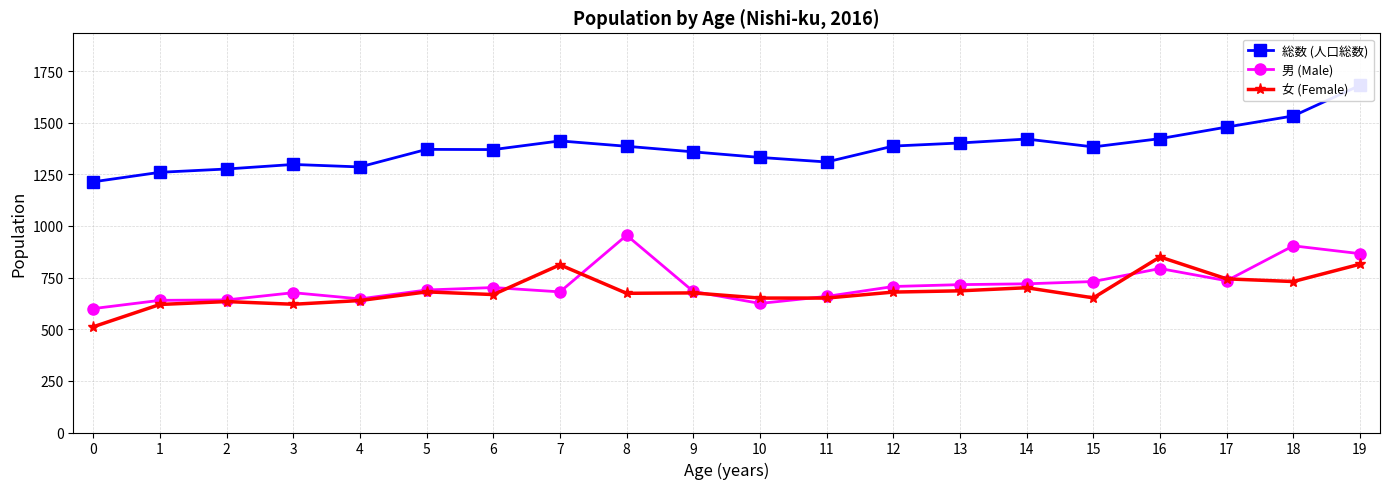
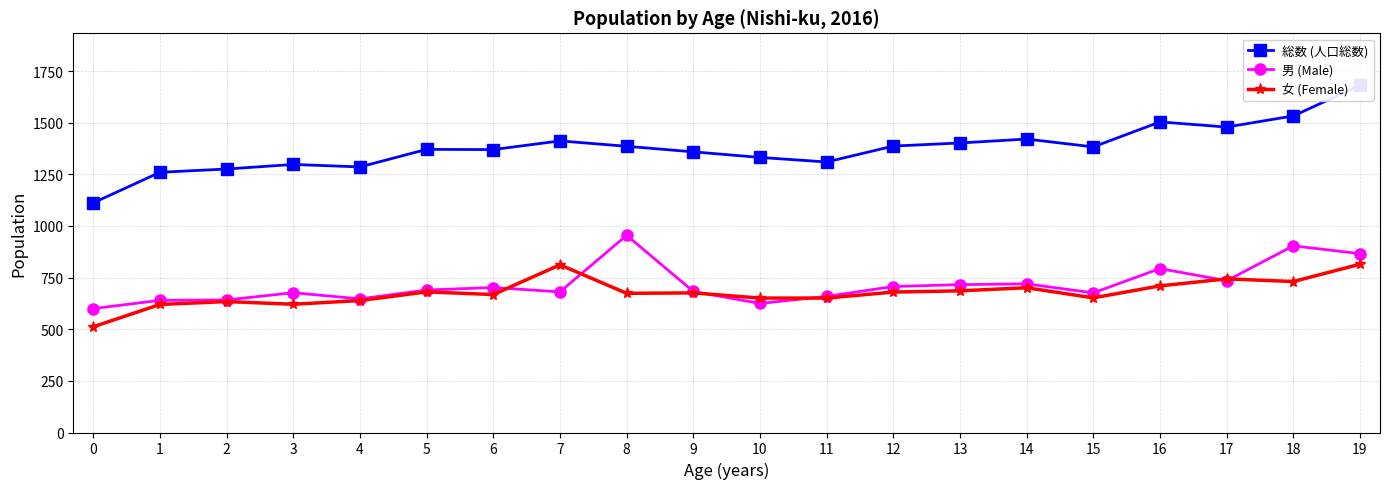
総数 (人口総数), 0: 1210 -> 1110
男 (Male), 15: 730 -> 680
総数 (人口総数), 16: 1420 -> 1500
女 (Female), 16: 850 -> 710
